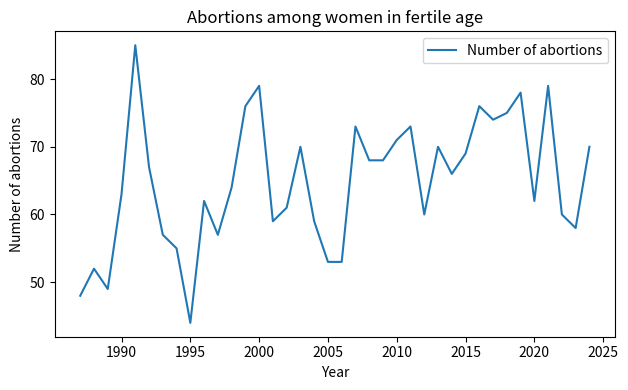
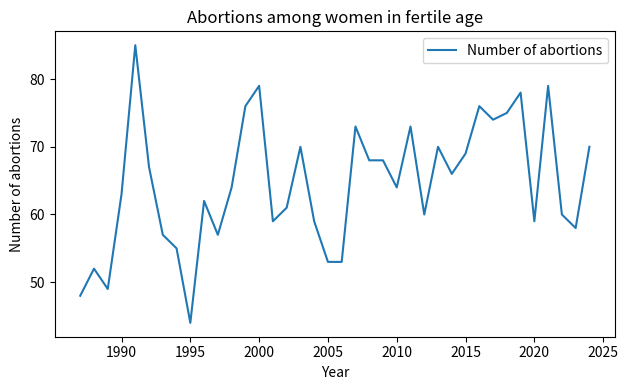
2010: 71 -> 64
2020: 62 -> 59
